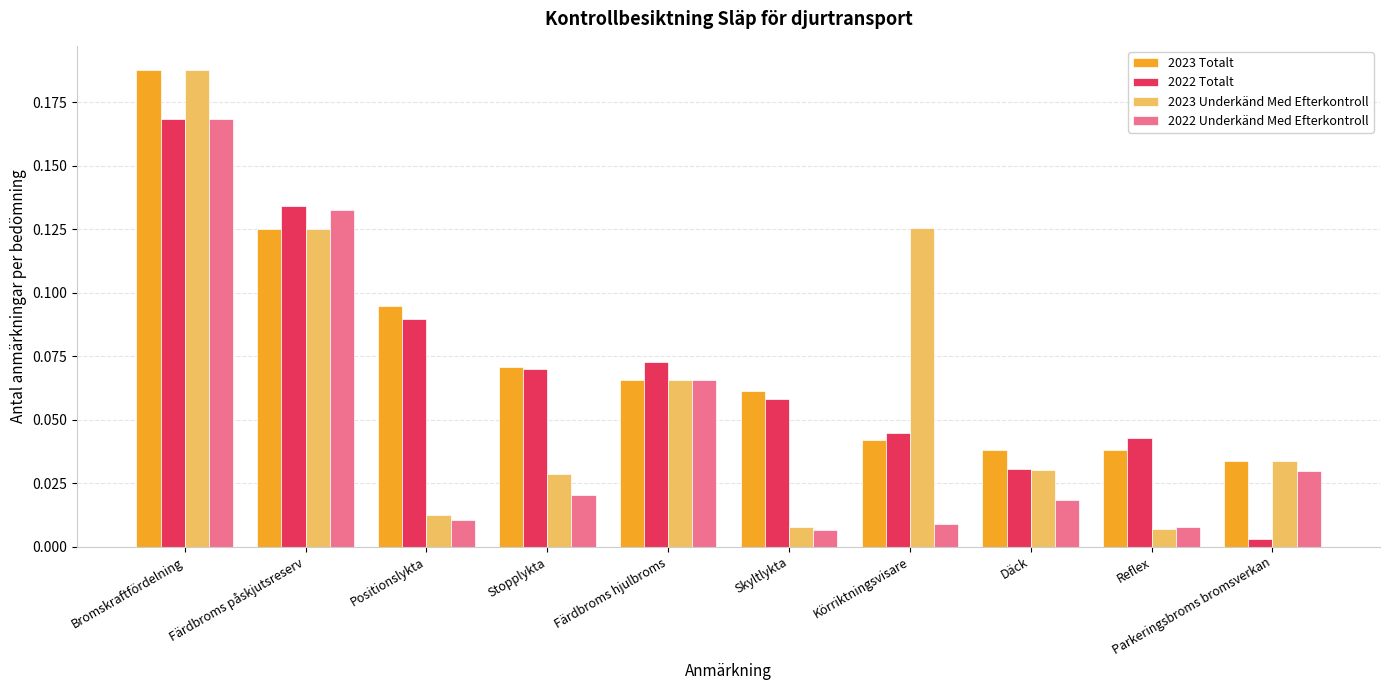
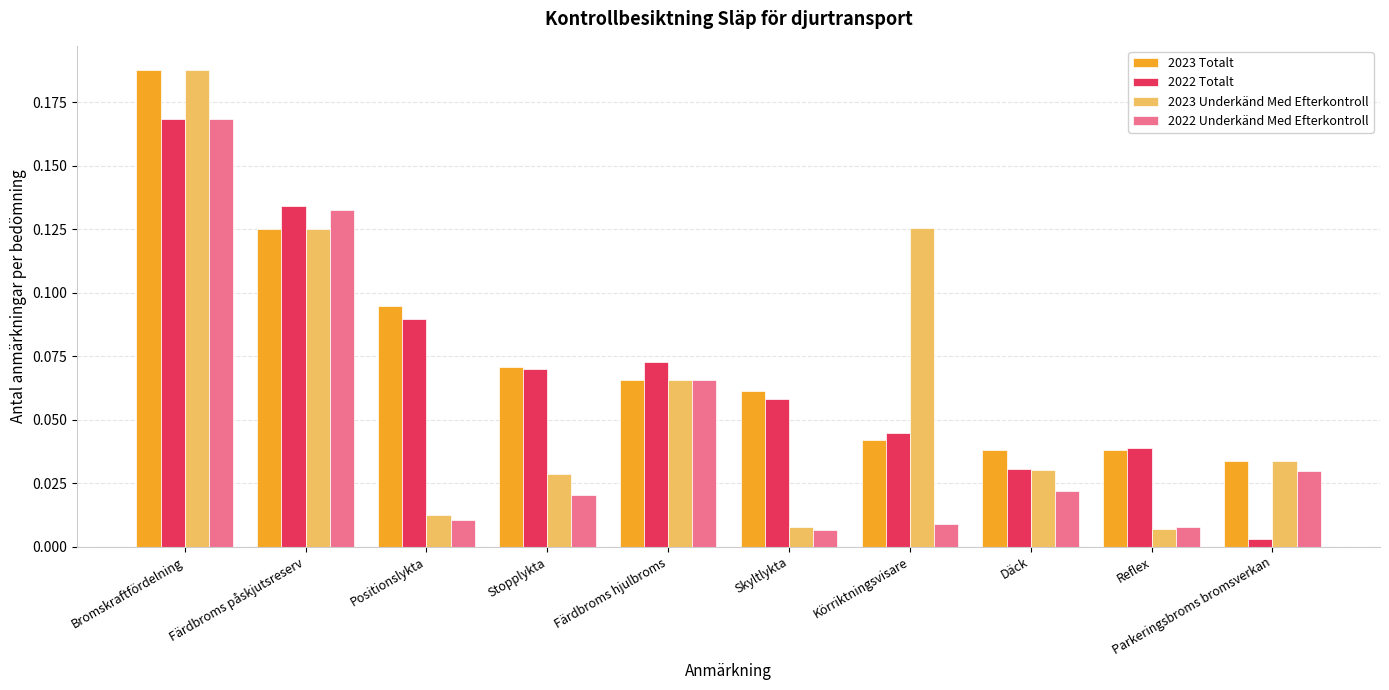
2022 Underkänd Med Efterkontroll, Däck: 0.019 -> 0.022
2022 Totalt, Reflex: 0.043 -> 0.039
